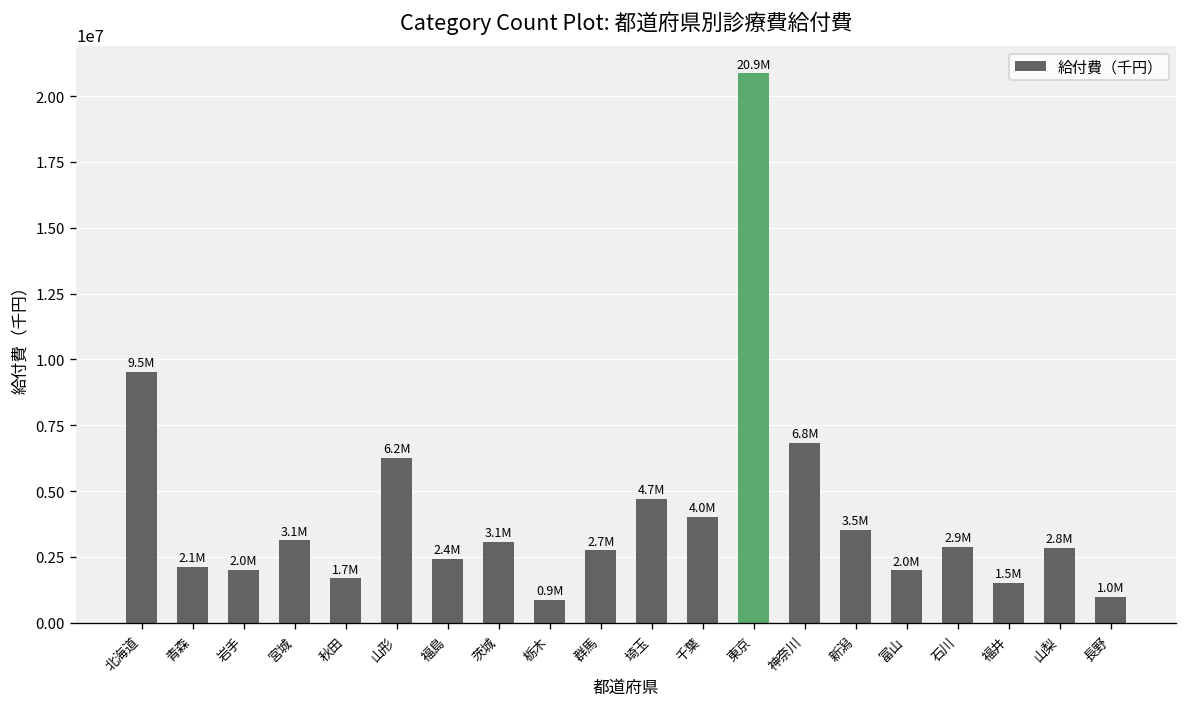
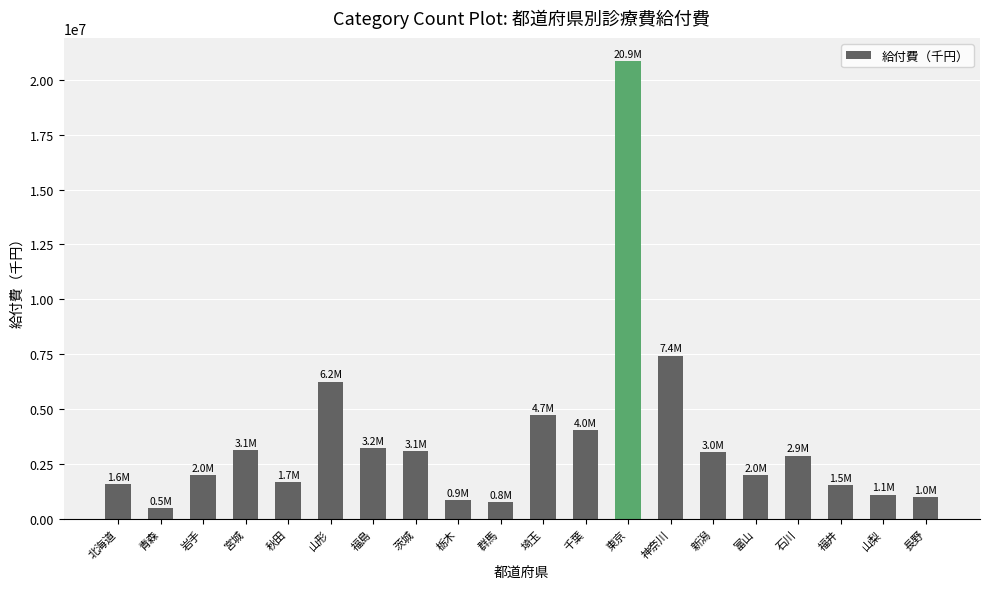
北海道: 9.5M -> 1.6M
青森: 2.1M -> 0.5M
福島: 2.4M -> 3.2M
群馬: 2.7M -> 0.8M
神奈川: 6.8M -> 7.4M
新潟: 3.5M -> 3.0M
山梨: 2.8M -> 1.1M
